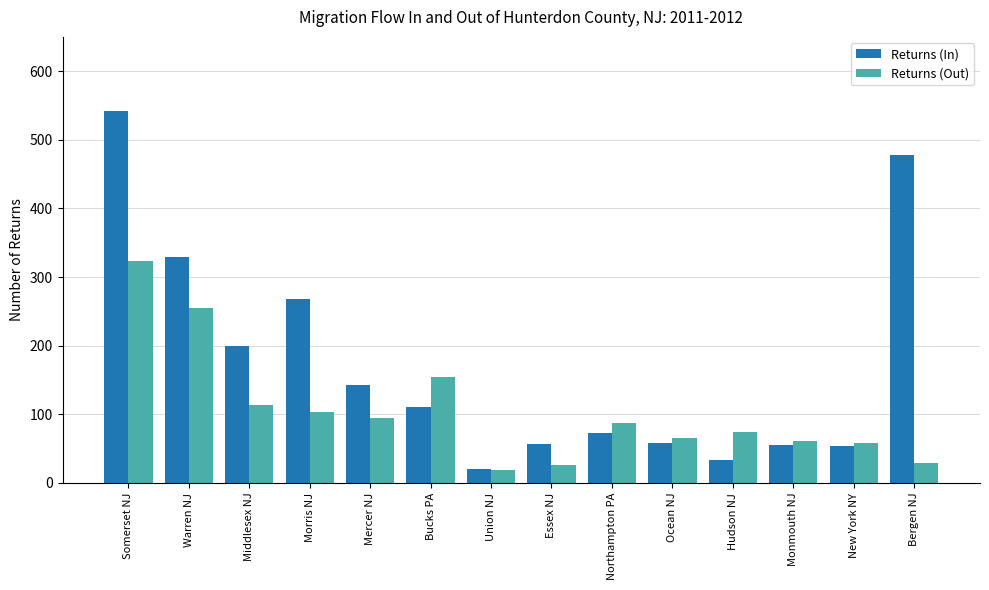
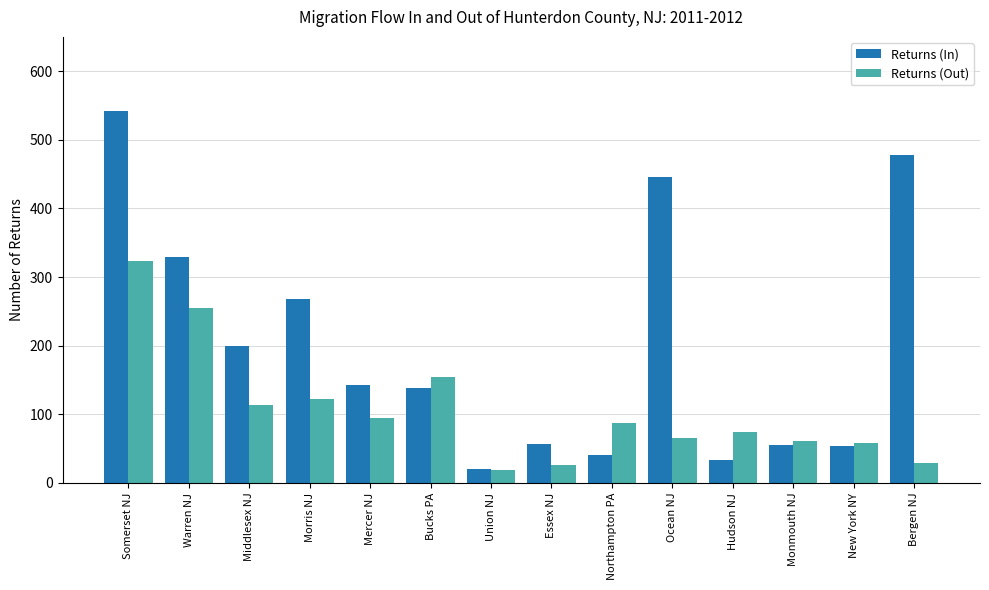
Returns (Out), Morris NJ: 100 -> 120
Returns (In), Bucks PA: 110 -> 140
Returns (In), Northampton PA: 70 -> 40
Returns (In), Ocean NJ: 60 -> 450
